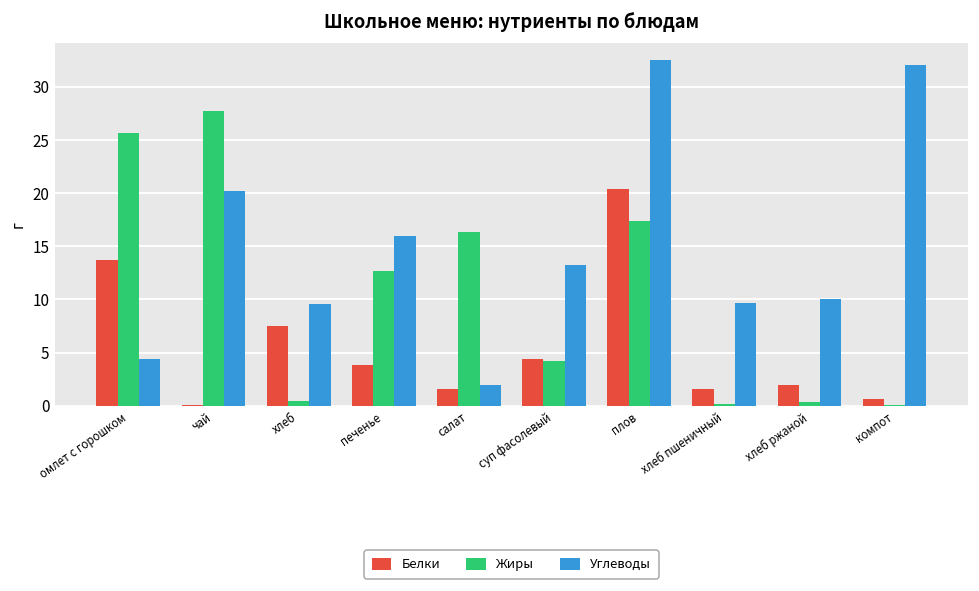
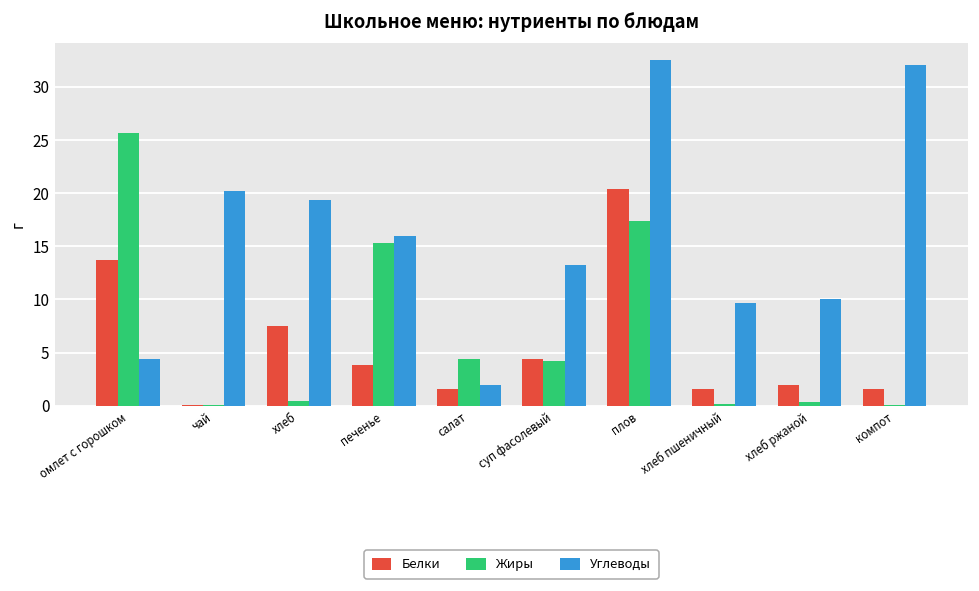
Жиры, чай: 28 -> 0
Углеводы, хлеб: 10 -> 19
Жиры, печенье: 13 -> 15
Жиры, салат: 16 -> 4
Белки, компот: 1 -> 2
